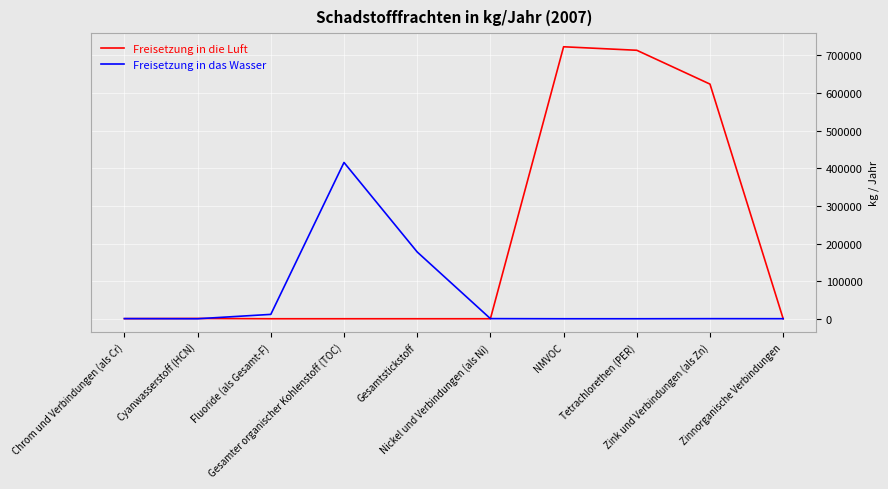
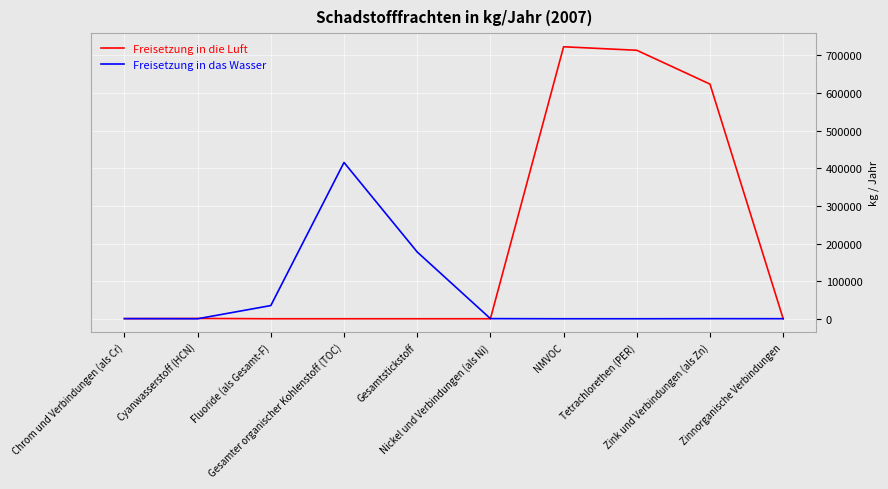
Freisetzung in das Wasser, Fluoride (als Gesamt-F): 10000 -> 40000
